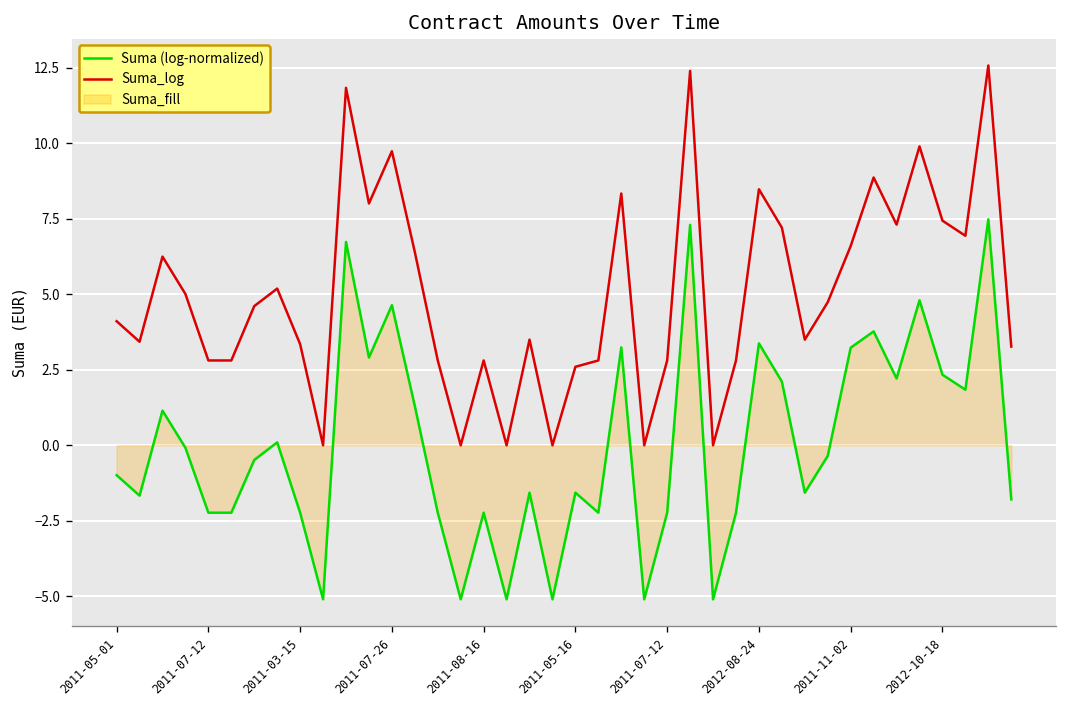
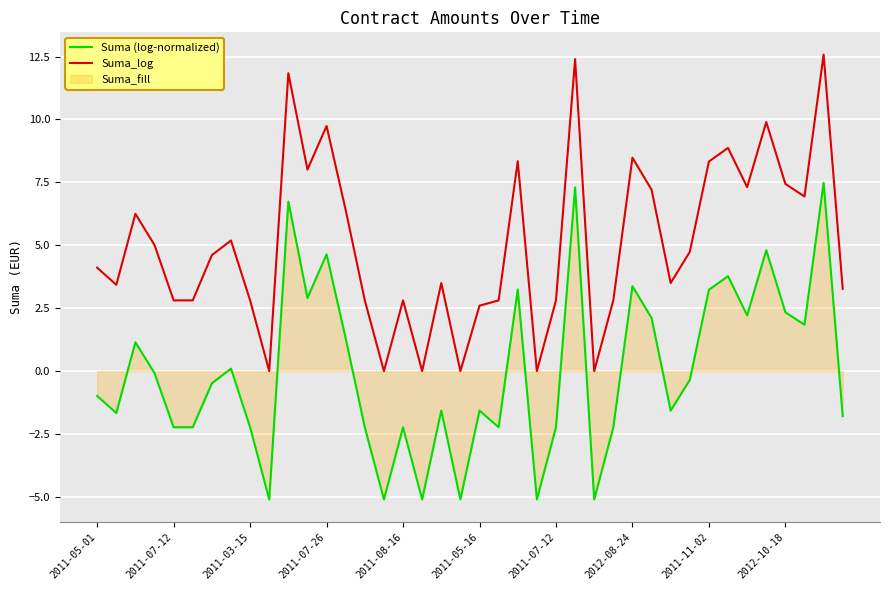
Suma_log, 2011-03-15: 3.4 -> 2.8
Suma_log, 2011-11-02: 6.6 -> 8.3
